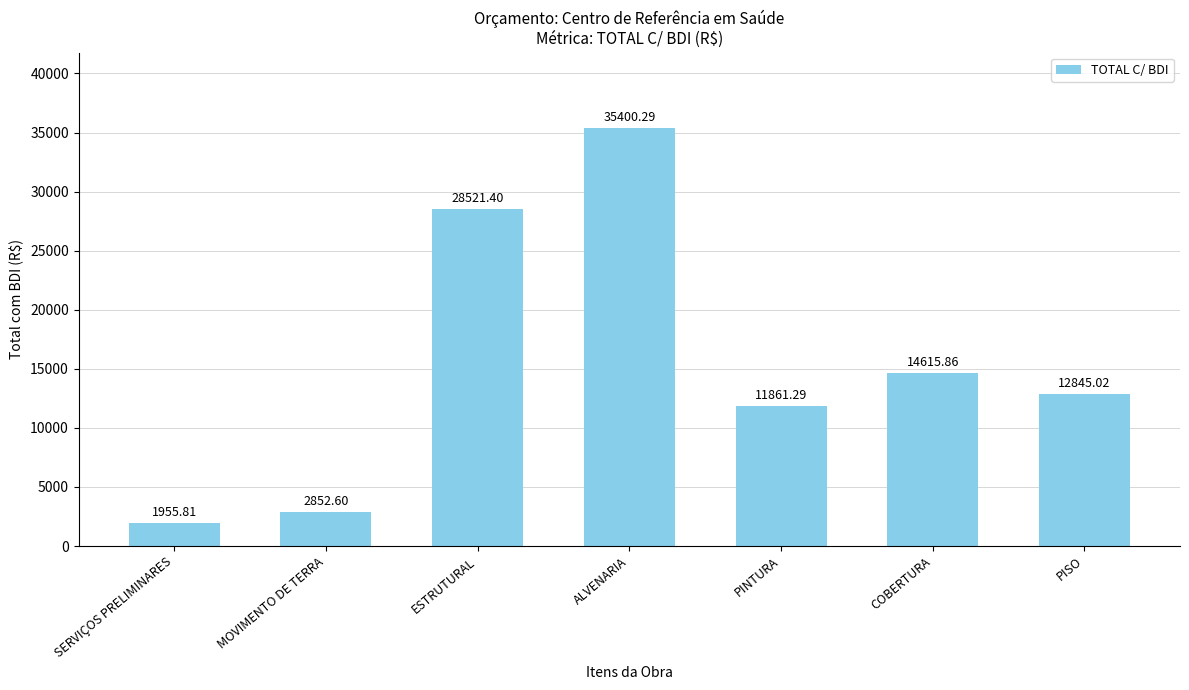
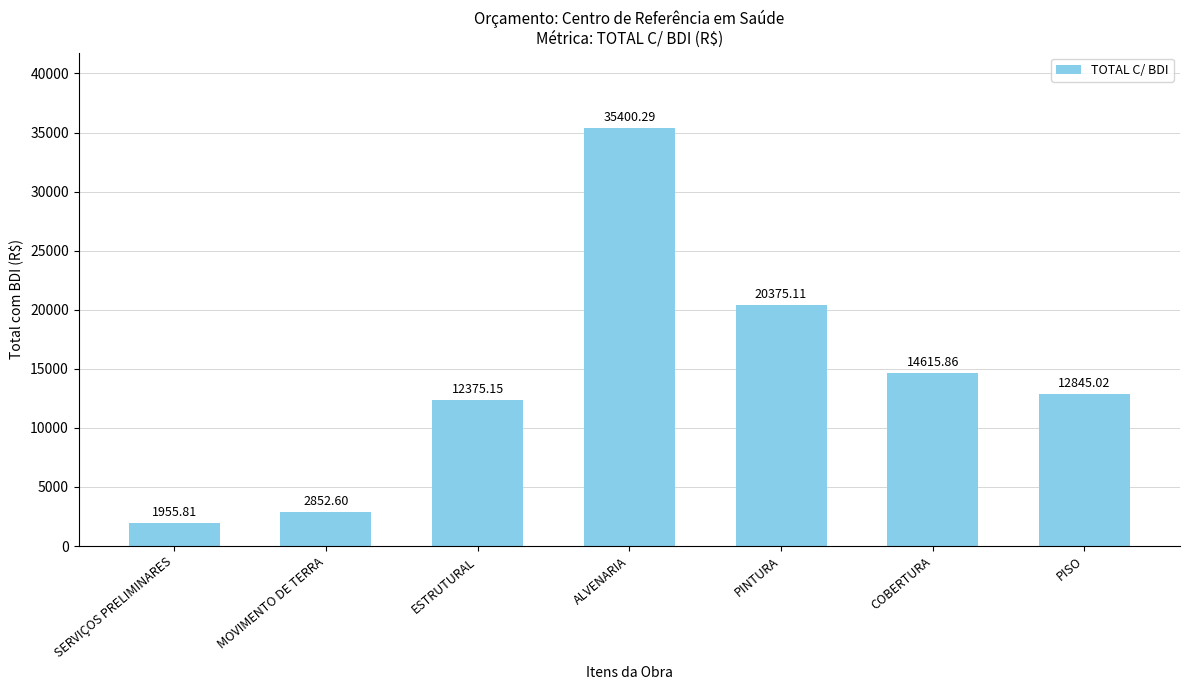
ESTRUTURAL: 28521.40 -> 12375.15
PINTURA: 11861.29 -> 20375.11
